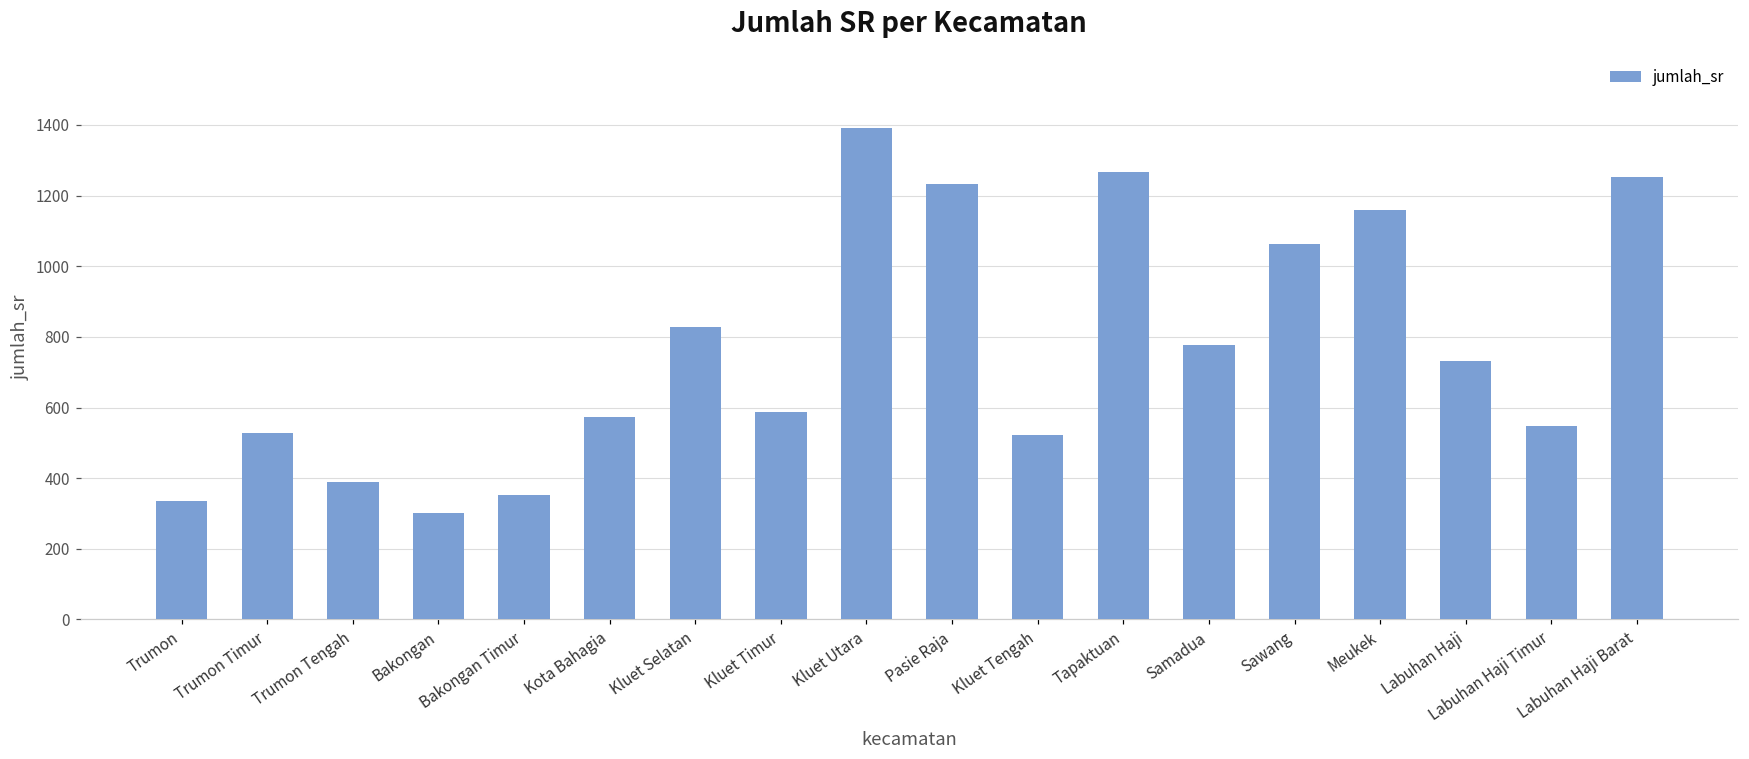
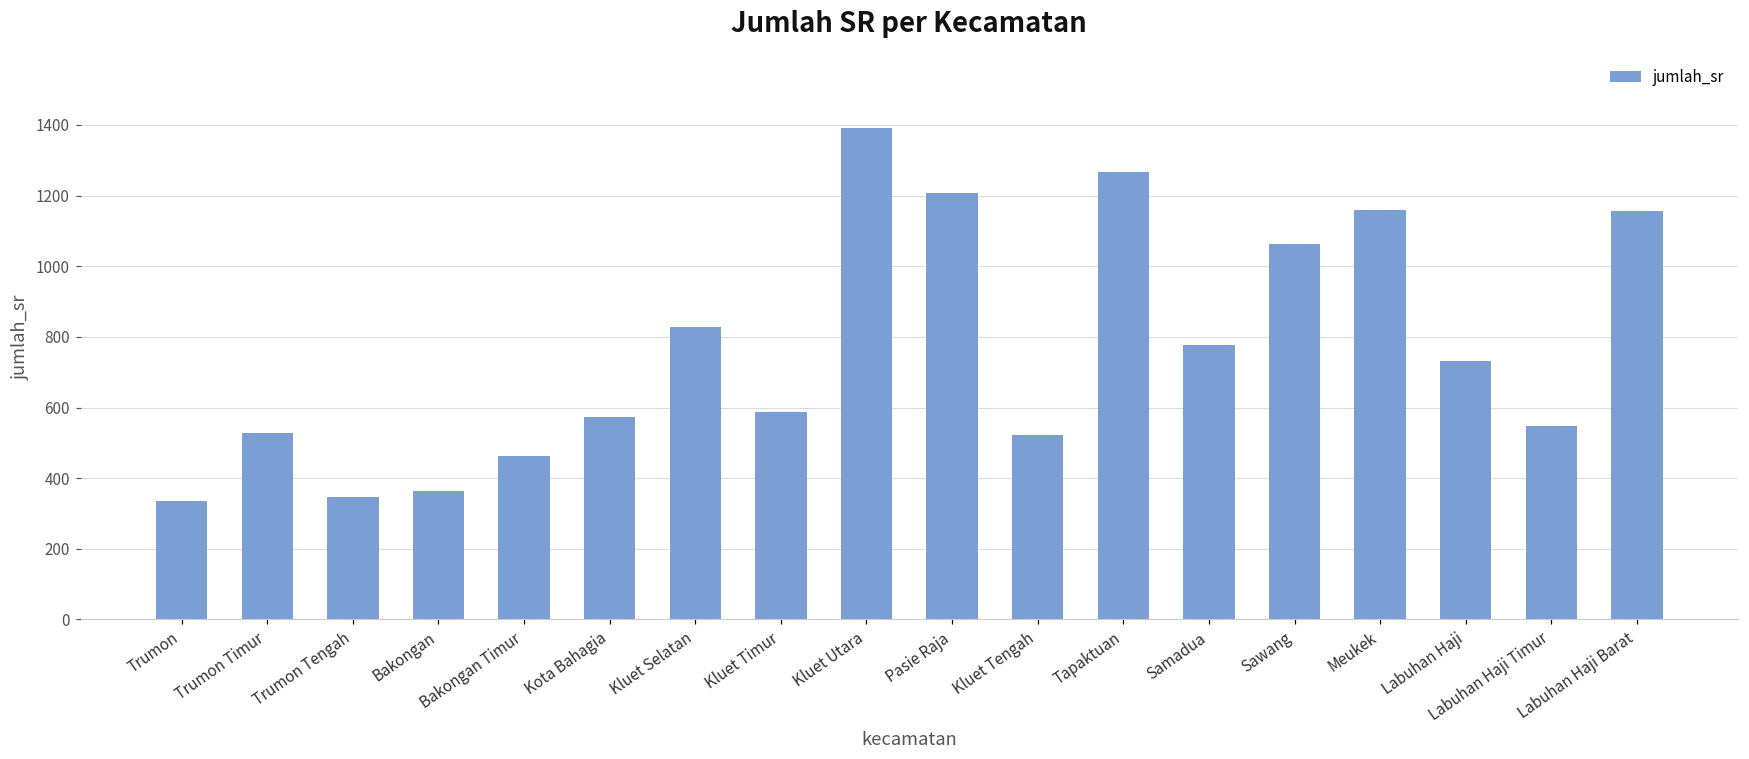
Trumon Tengah: 390 -> 350
Bakongan: 300 -> 360
Bakongan Timur: 350 -> 460
Pasie Raja: 1230 -> 1210
Labuhan Haji Barat: 1250 -> 1160
